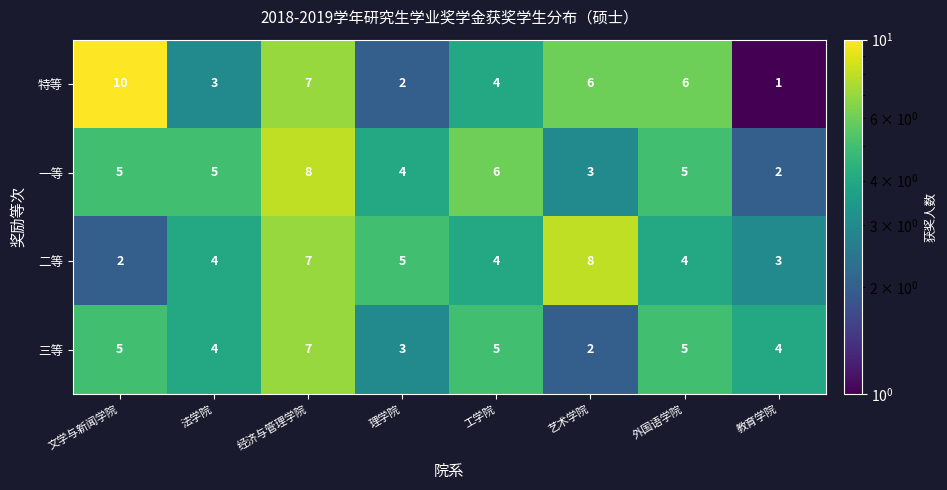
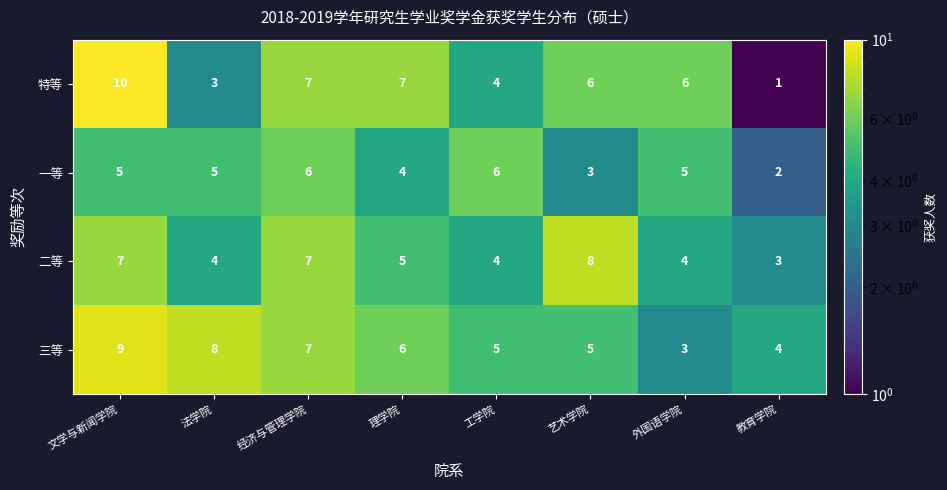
特等, 理学院: 2 -> 7
一等, 经济与管理学院: 8 -> 6
二等, 文学与新闻学院: 2 -> 7
三等, 文学与新闻学院: 5 -> 9
三等, 法学院: 4 -> 8
三等, 理学院: 3 -> 6
三等, 艺术学院: 2 -> 5
三等, 外国语学院: 5 -> 3
